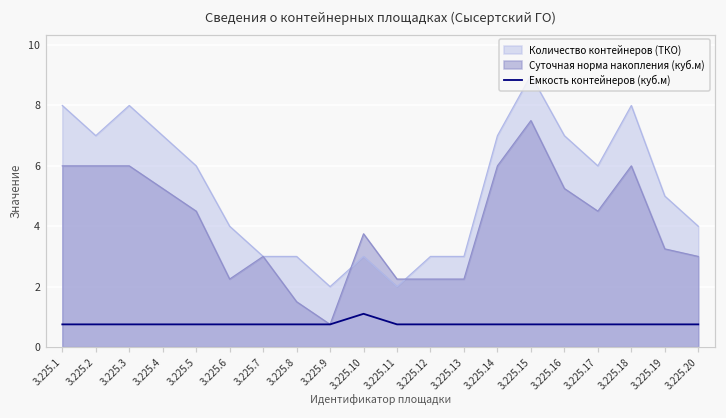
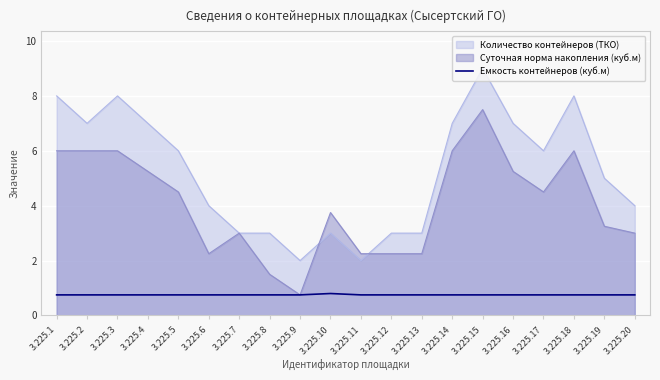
Емкость контейнеров (куб.м), 3.225.10: 1.1 -> 0.8
